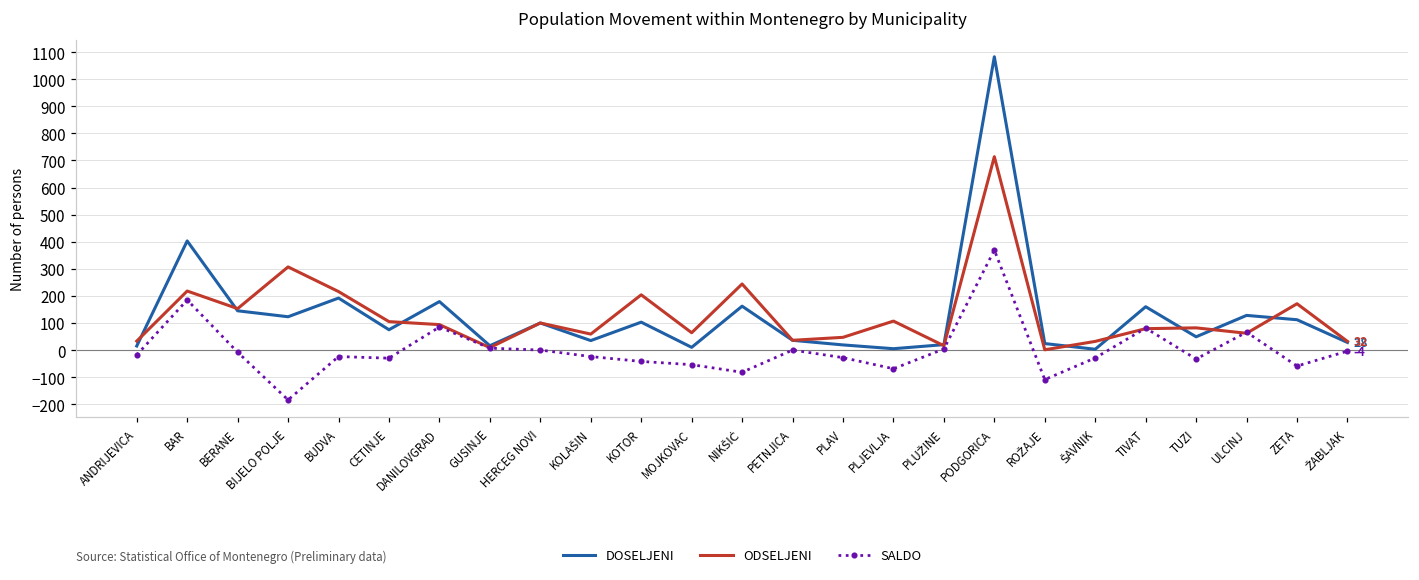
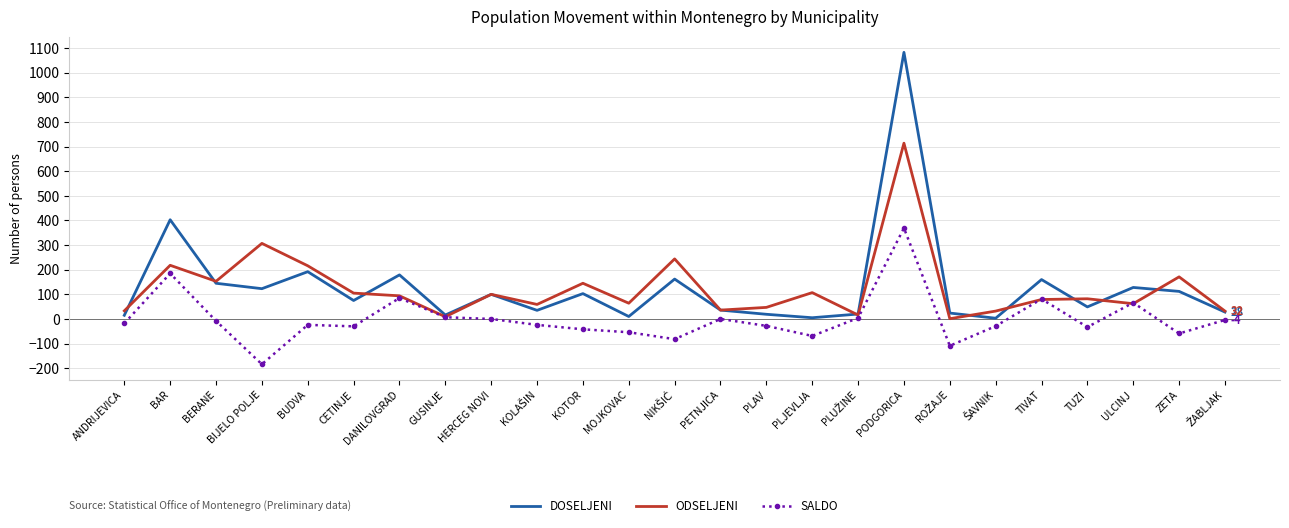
ODSELJENI, KOTOR: 200 -> 150
